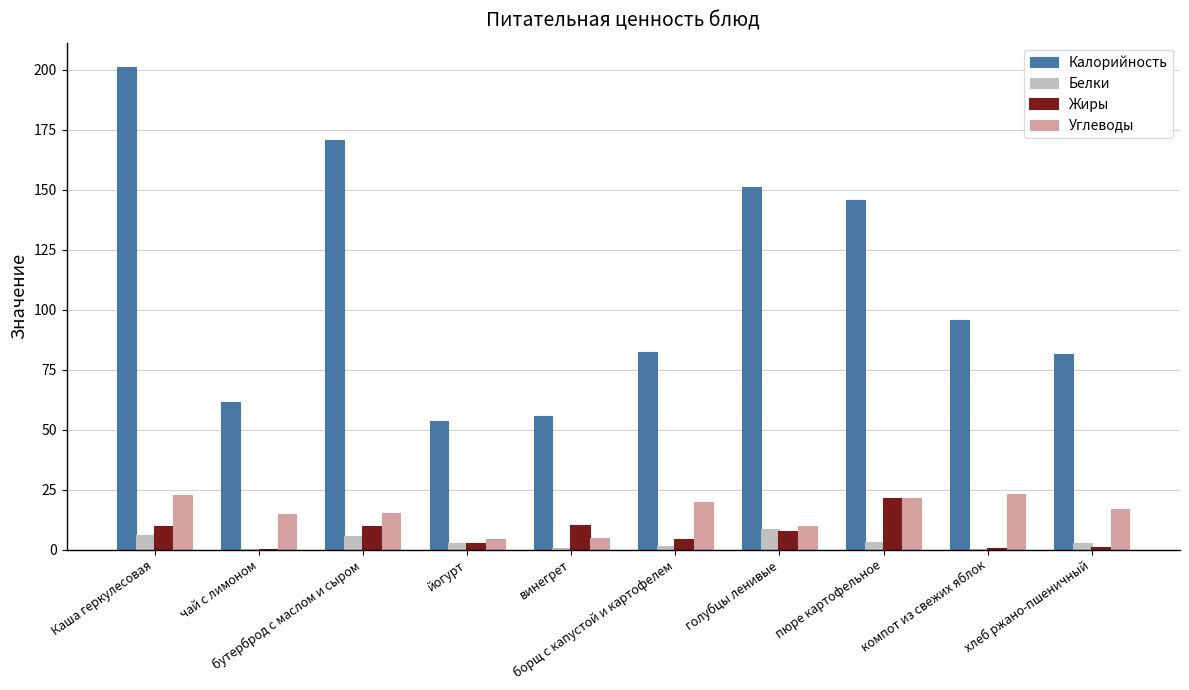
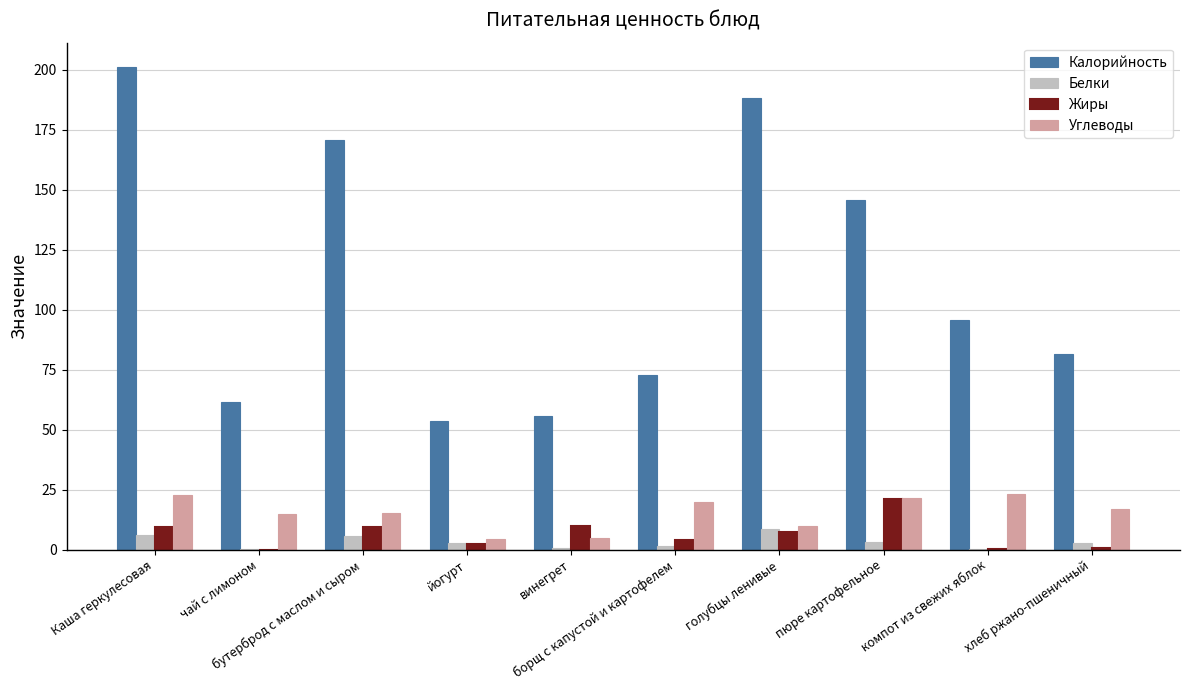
Калорийность, борщ с капустой и картофелем: 83 -> 73
Калорийность, голубцы ленивые: 151 -> 188
